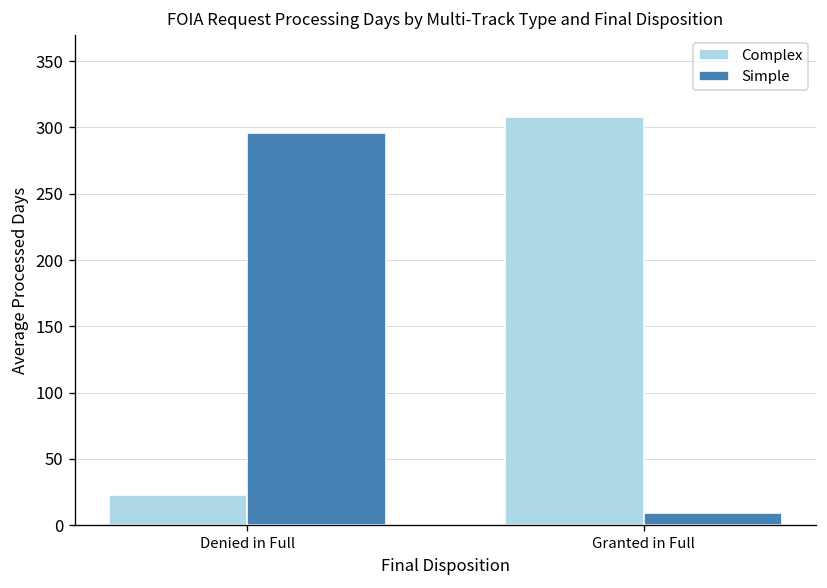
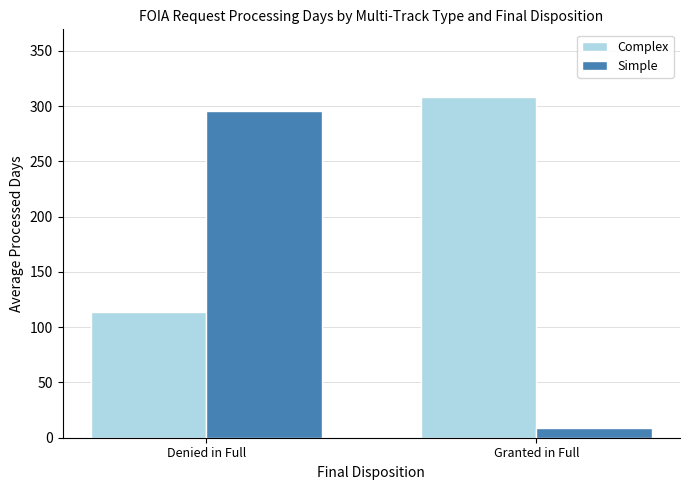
Complex, Denied in Full: 23 -> 114
